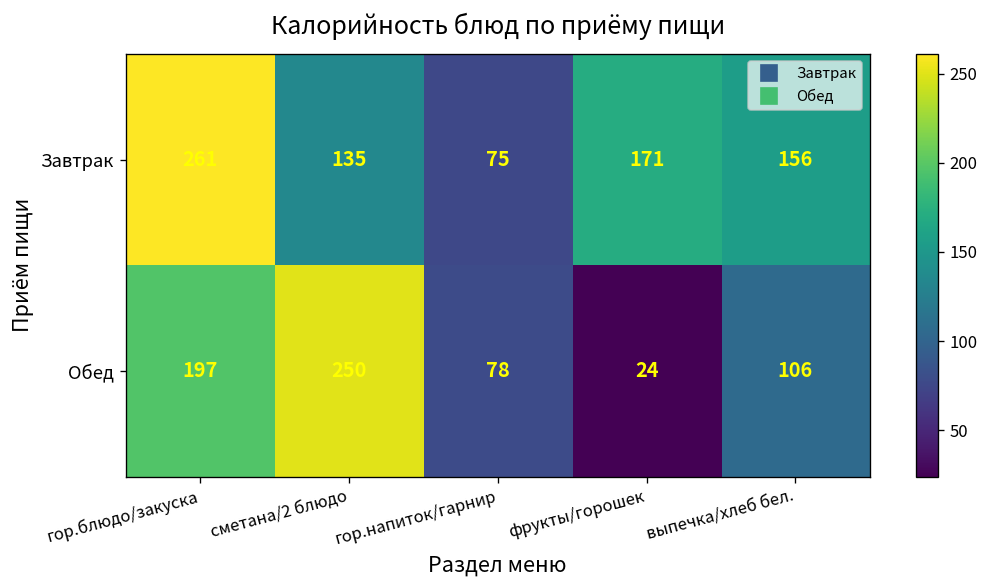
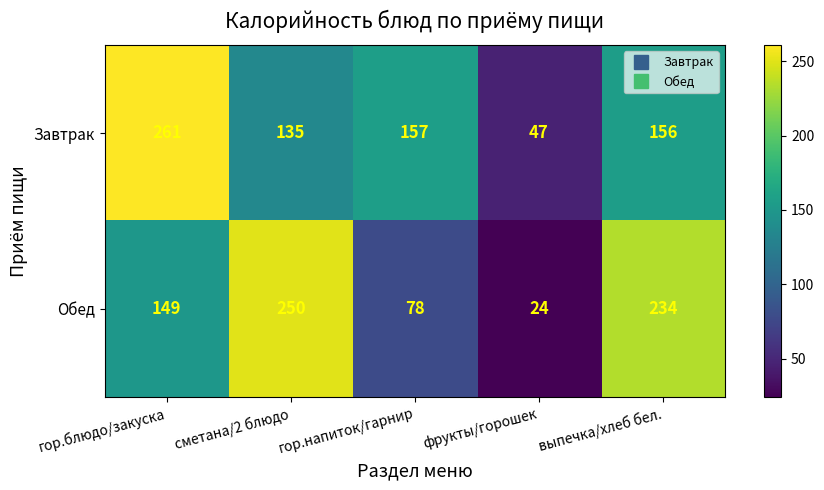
Завтрак, гор.напиток/гарнир: 75 -> 157
Завтрак, фрукты/горошек: 171 -> 47
Обед, гор.блюдо/закуска: 197 -> 149
Обед, выпечка/хлеб бел.: 106 -> 234
